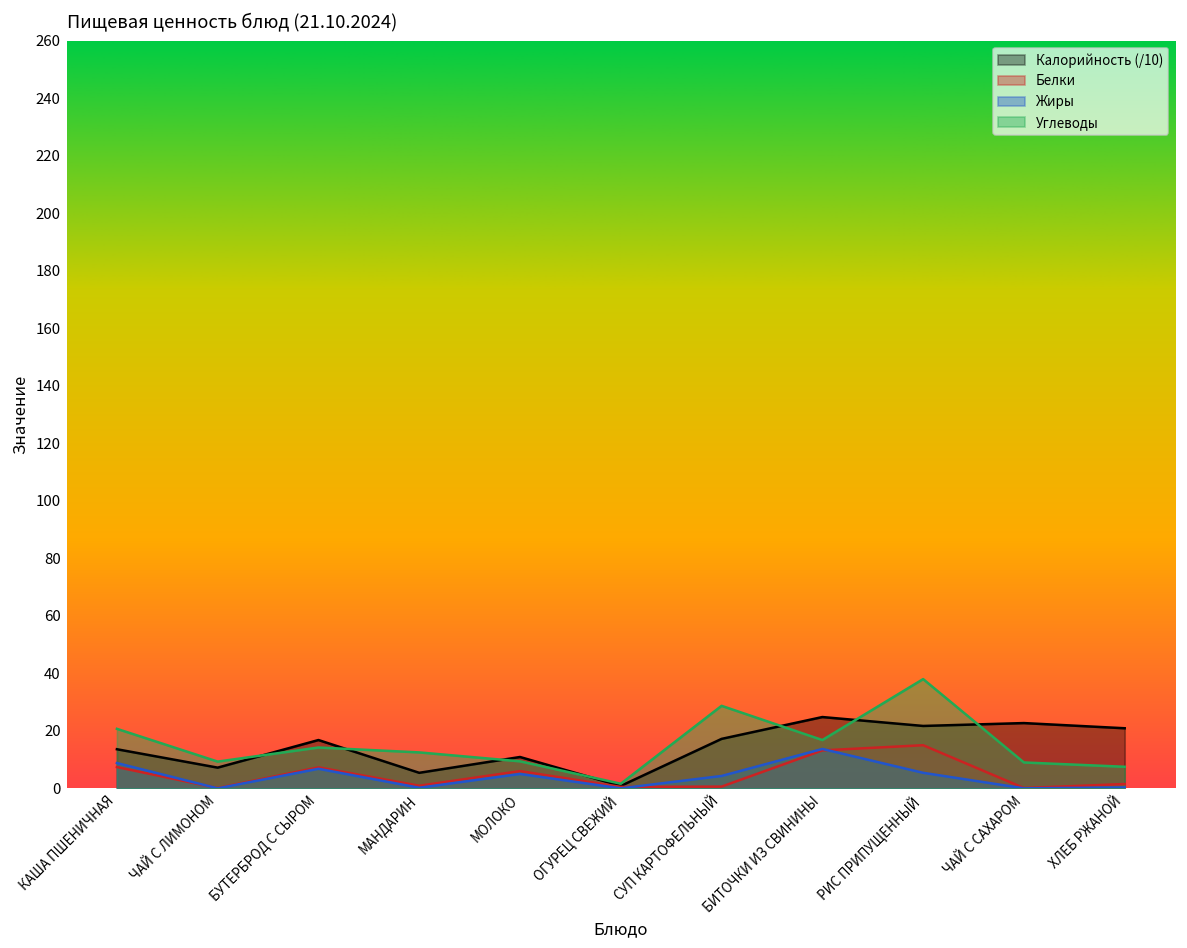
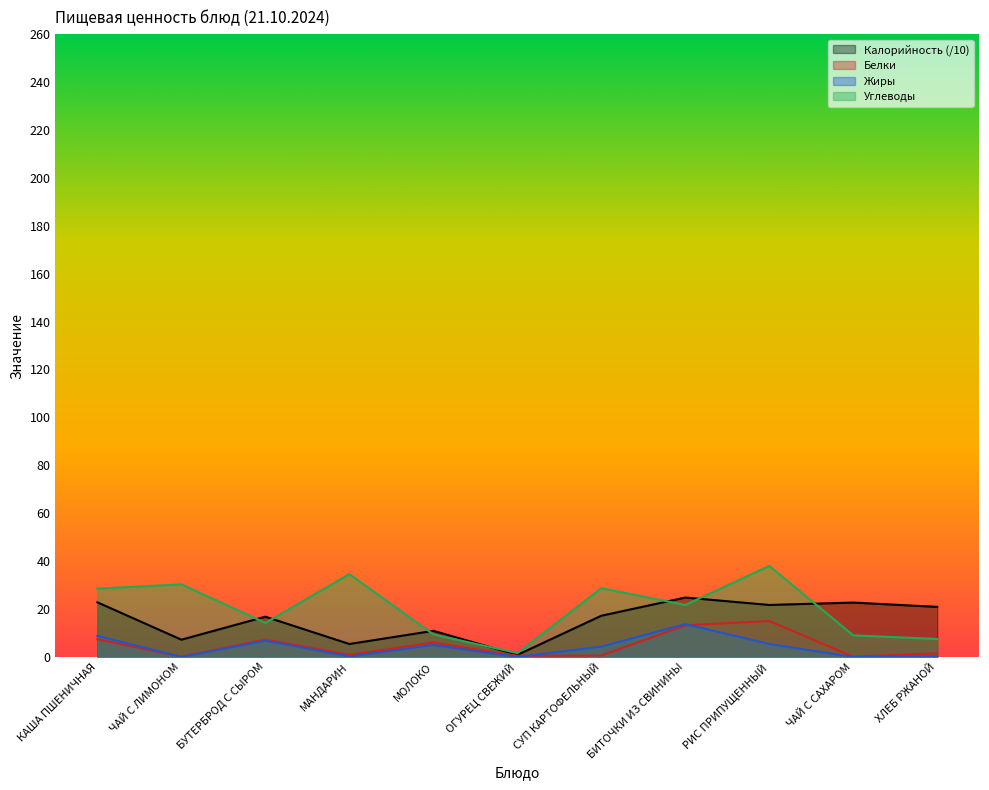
Калорийность (/10), КАША ПШЕНИЧНАЯ: 14 -> 23
Углеводы, КАША ПШЕНИЧНАЯ: 21 -> 29
Углеводы, ЧАЙ С ЛИМОНОМ: 9 -> 30
Углеводы, МАНДАРИН: 13 -> 35
Углеводы, БИТОЧКИ ИЗ СВИНИНЫ: 17 -> 22
